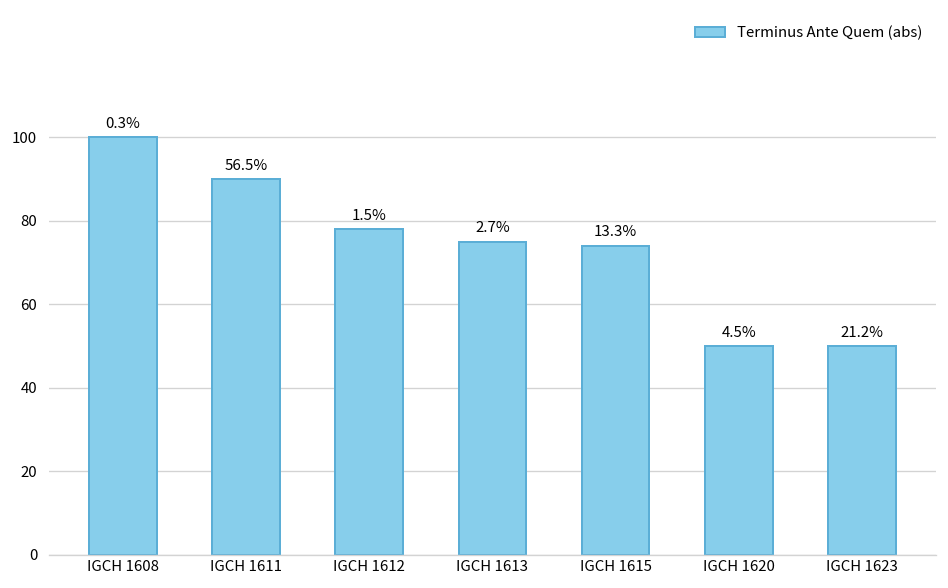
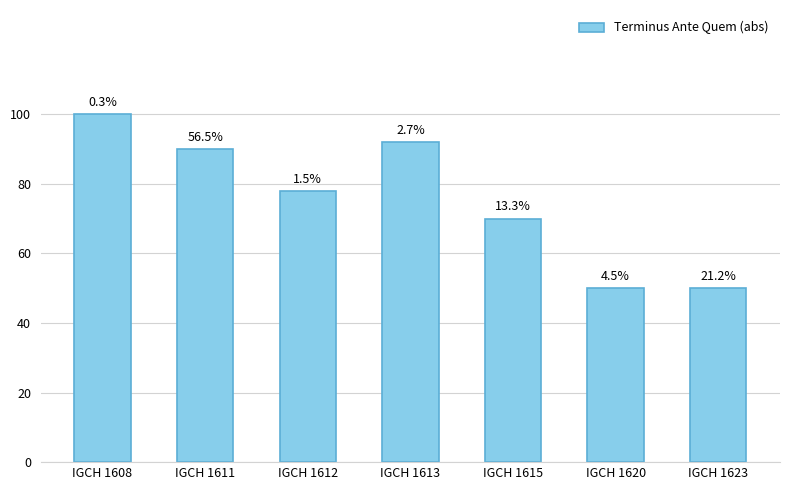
IGCH 1613: 75 -> 92
IGCH 1615: 74 -> 70
